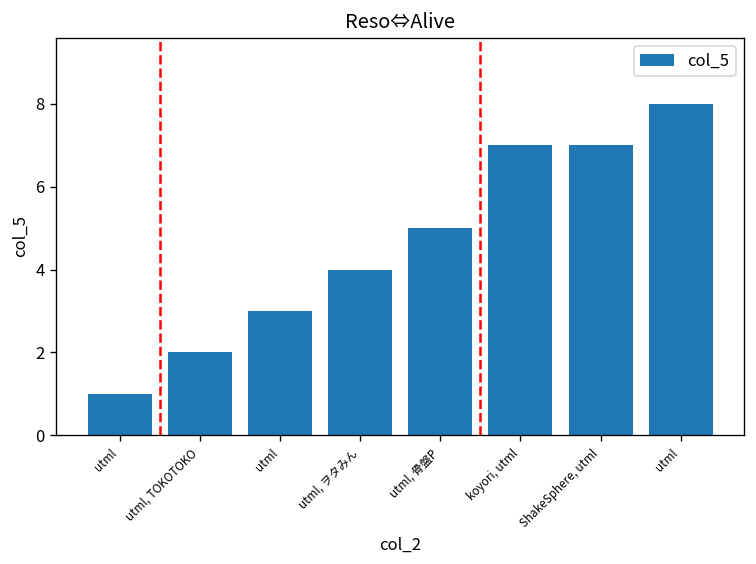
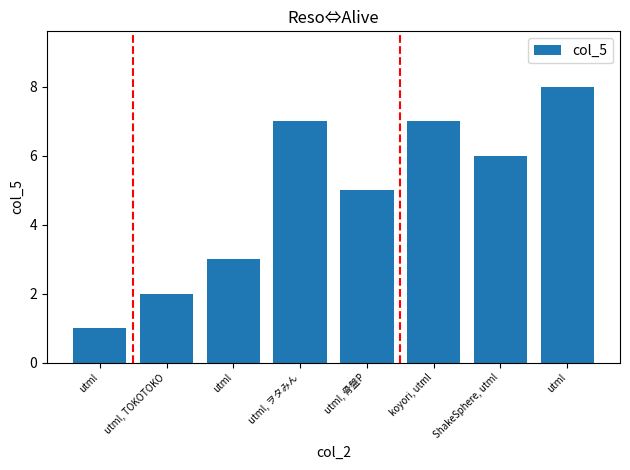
utml, ヲタみん: 4 -> 7
ShakeSphere, utml: 7 -> 6
